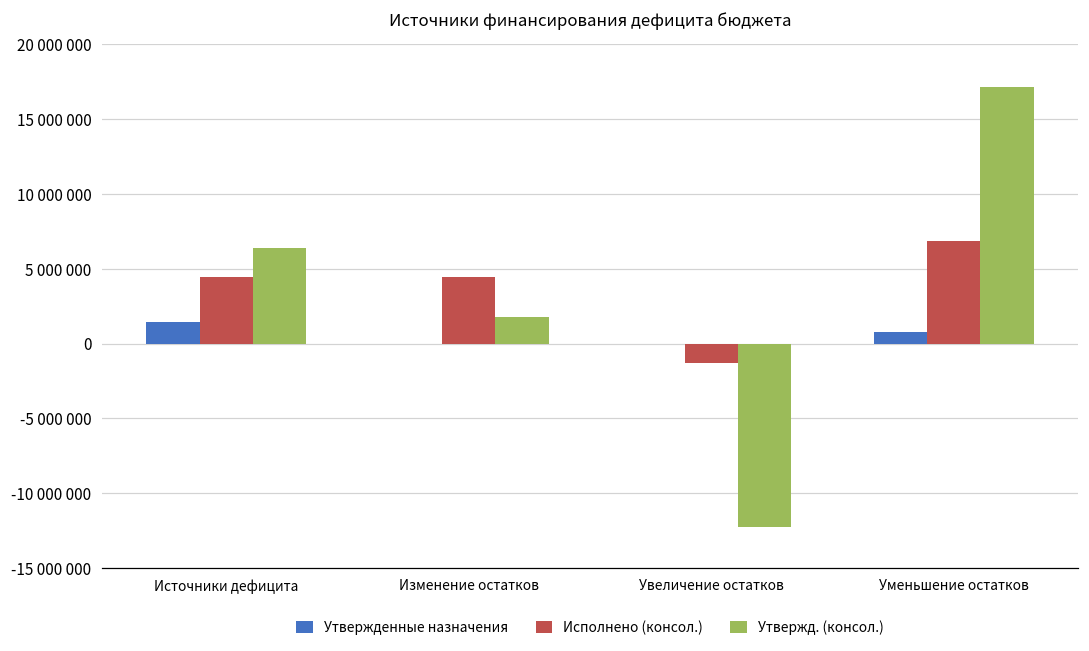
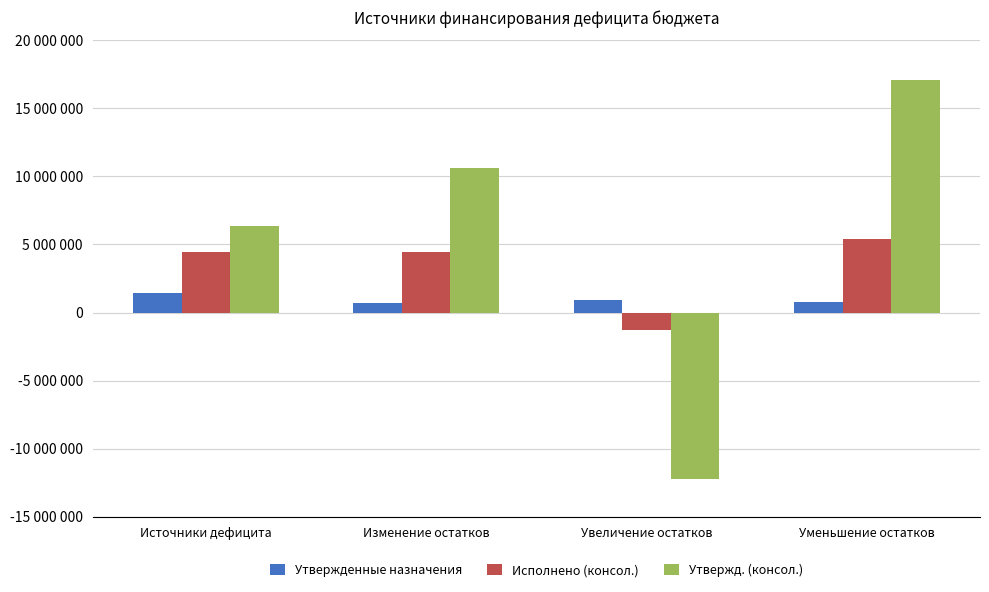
Утвержденные назначения, Изменение остатков: 0 -> 700000
Утвержд. (консол.), Изменение остатков: 1800000 -> 10600000
Утвержденные назначения, Увеличение остатков: 0 -> 900000
Исполнено (консол.), Уменьшение остатков: 6900000 -> 5400000
